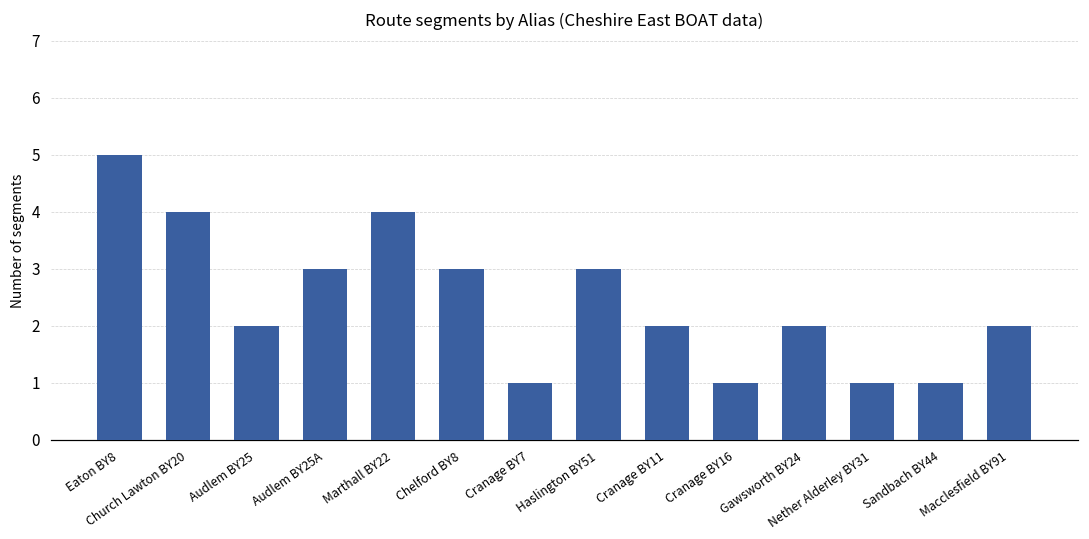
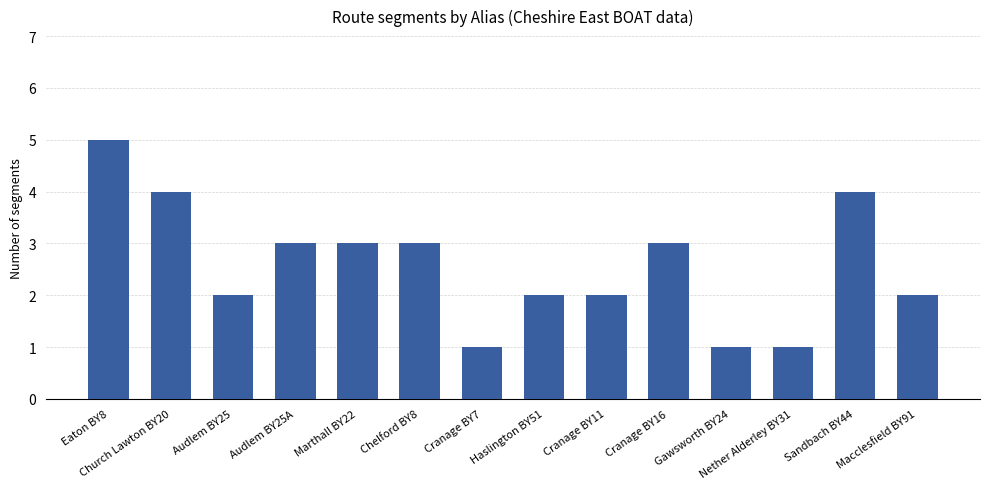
Marthall BY22: 4 -> 3
Haslington BY51: 3 -> 2
Cranage BY16: 1 -> 3
Gawsworth BY24: 2 -> 1
Sandbach BY44: 1 -> 4
